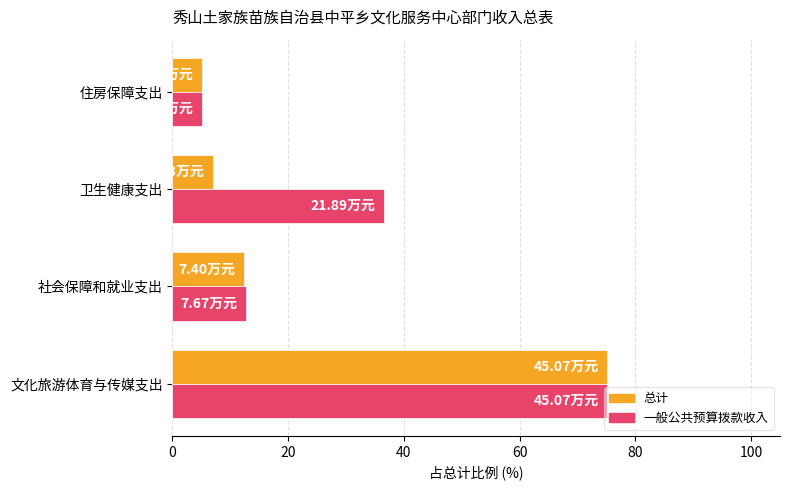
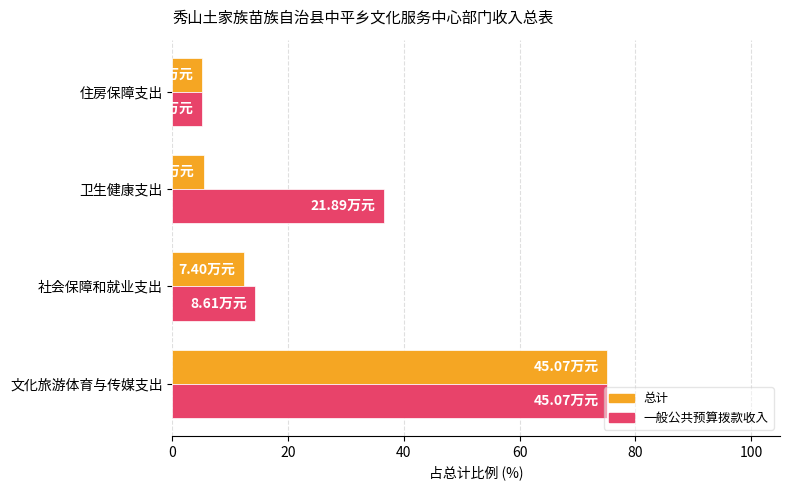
总计, 卫生健康支出: 7 -> 5
一般公共预算拨款收入, 社会保障和就业支出: 7.67 -> 8.61
